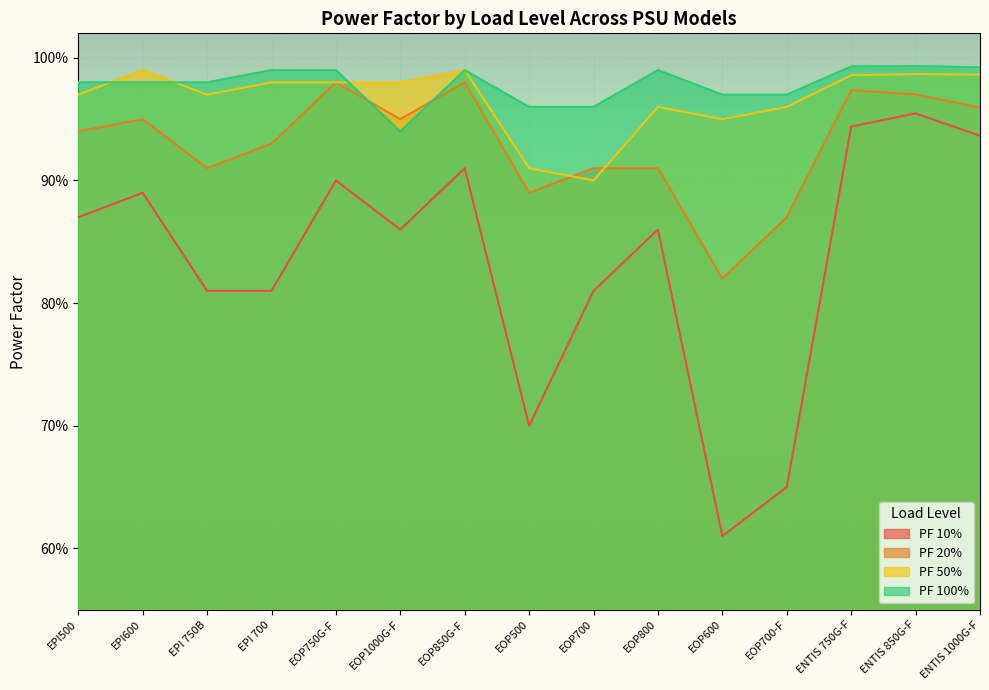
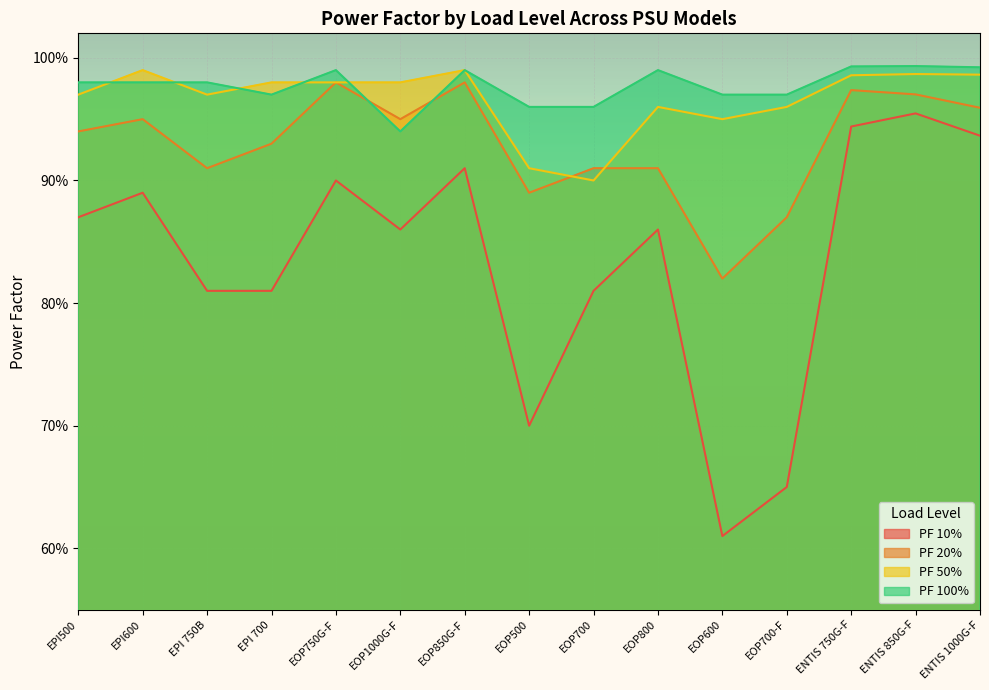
PF 100%, EPI 700: 99.0% -> 97.0%
